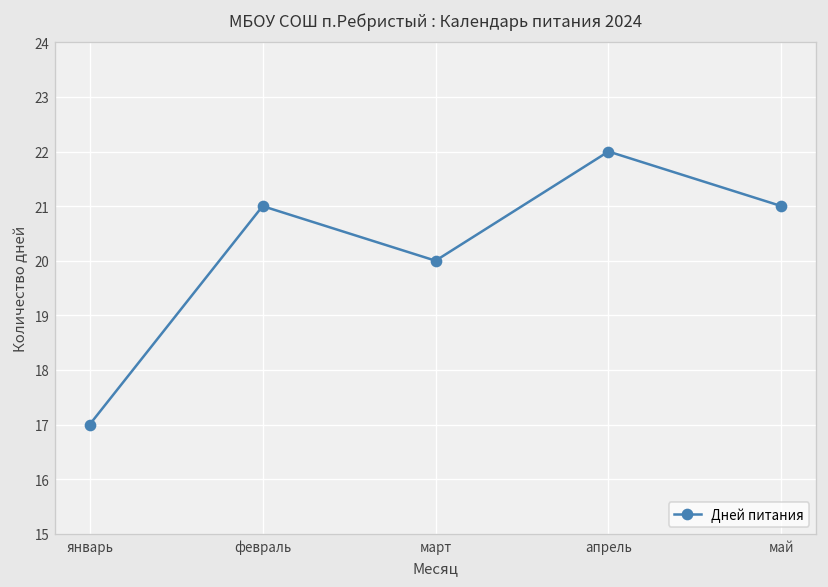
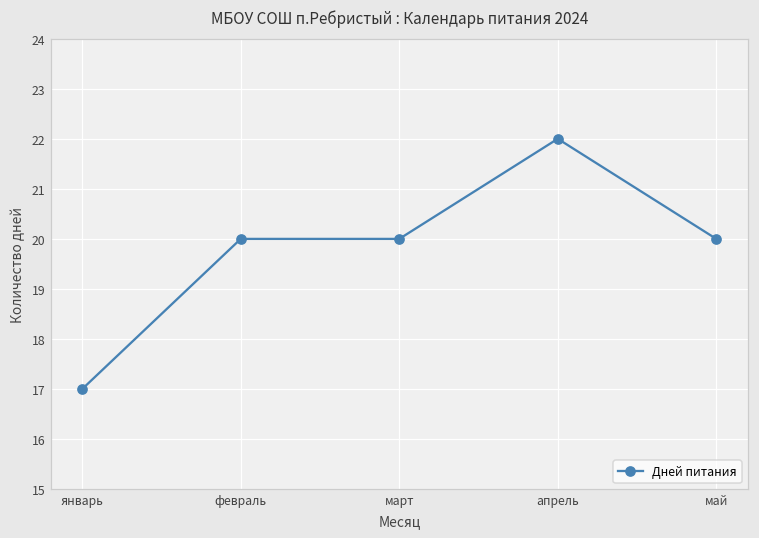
февраль: 21 -> 20
май: 21 -> 20
